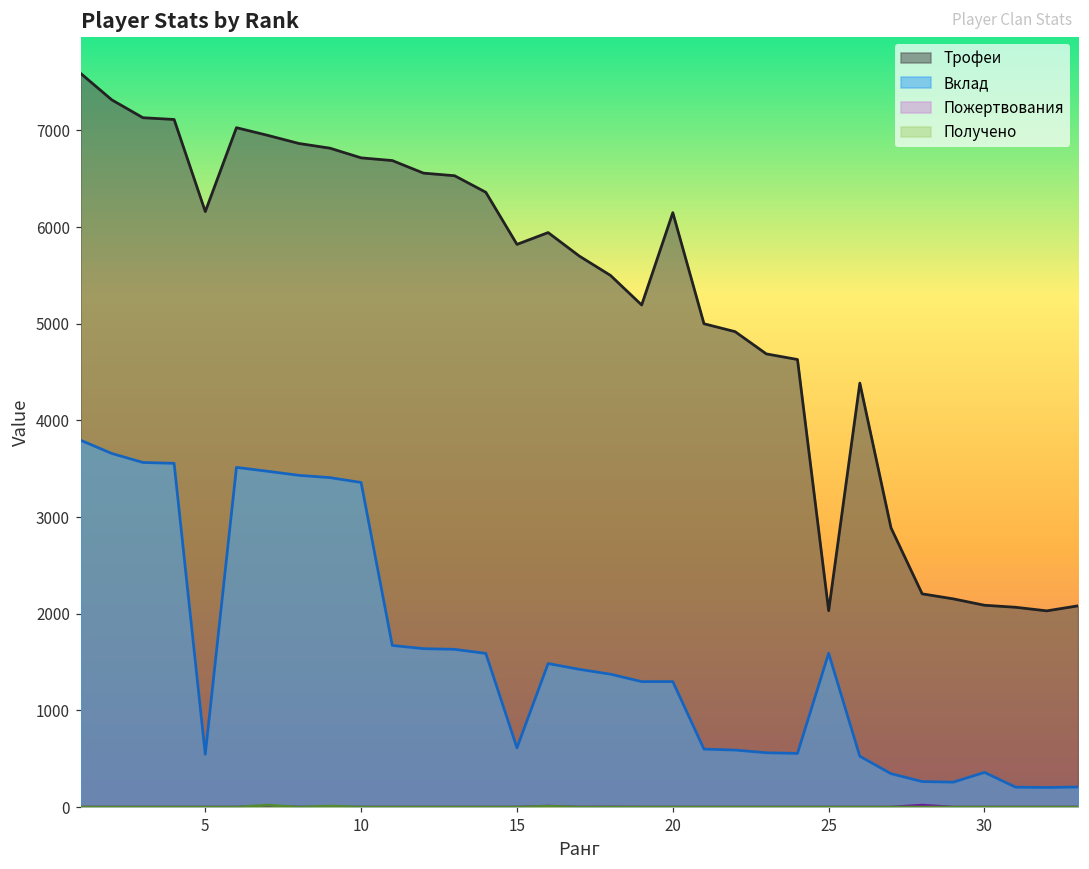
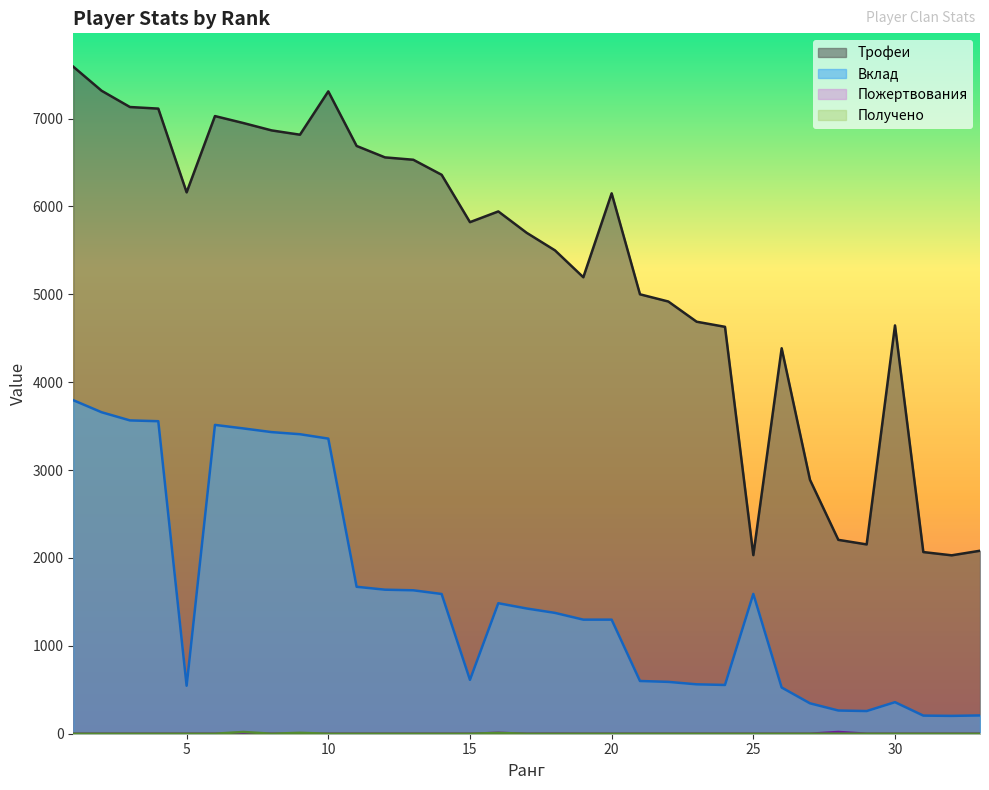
Трофеи, 10: 6700 -> 7300
Трофеи, 30: 2100 -> 4600
